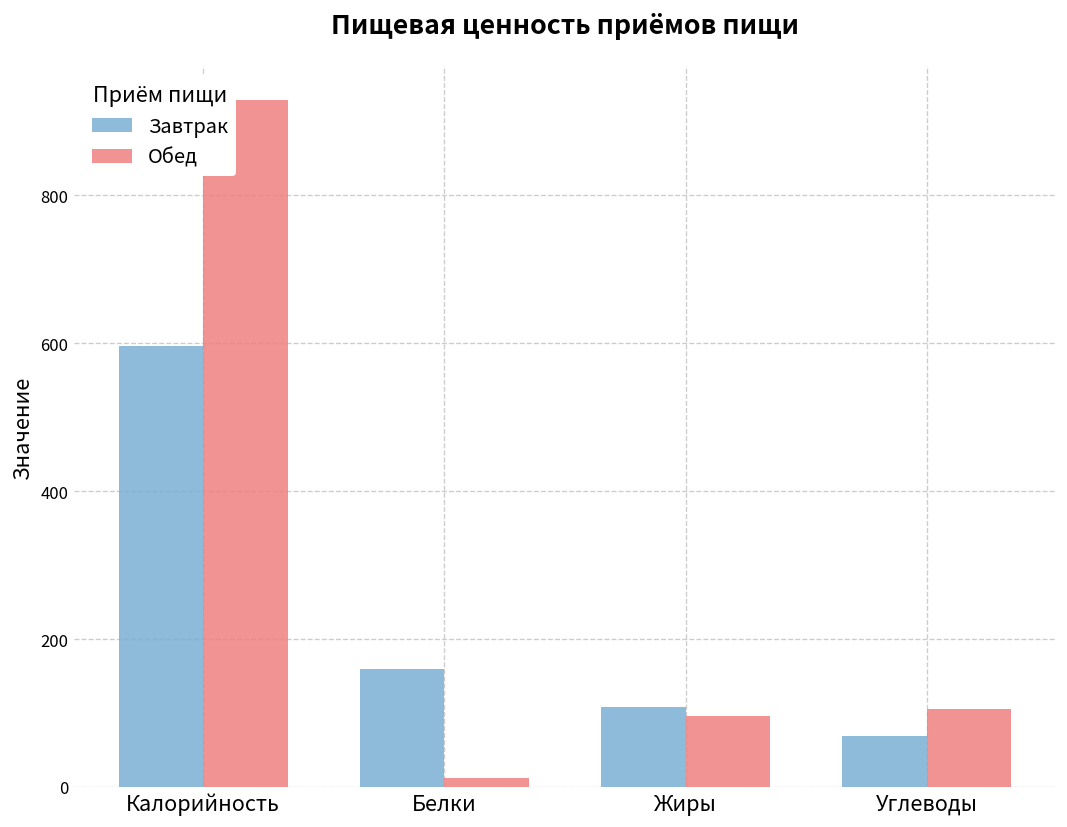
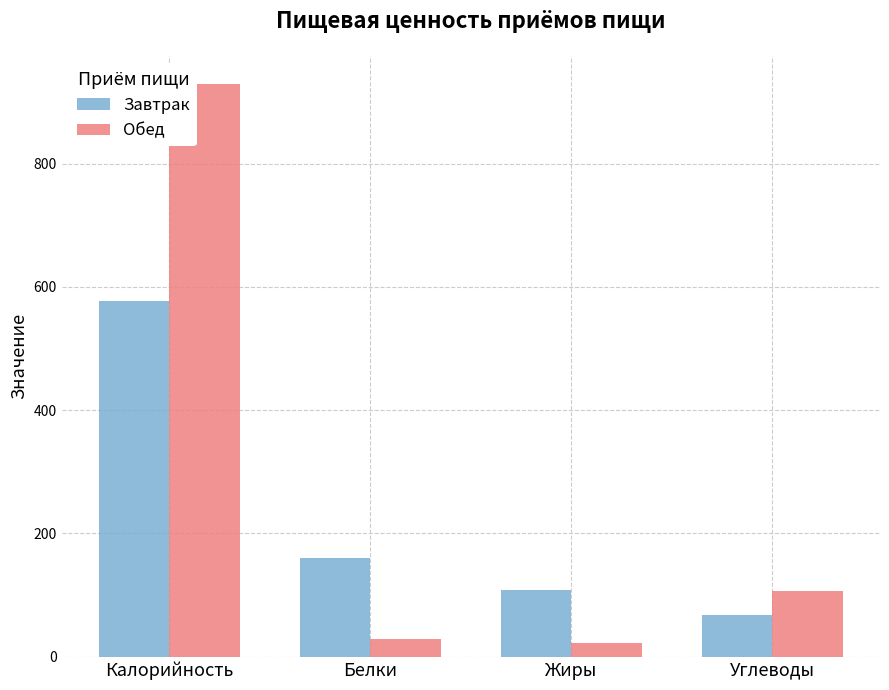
Завтрак, Калорийность: 600 -> 580
Обед, Белки: 10 -> 30
Обед, Жиры: 100 -> 20
